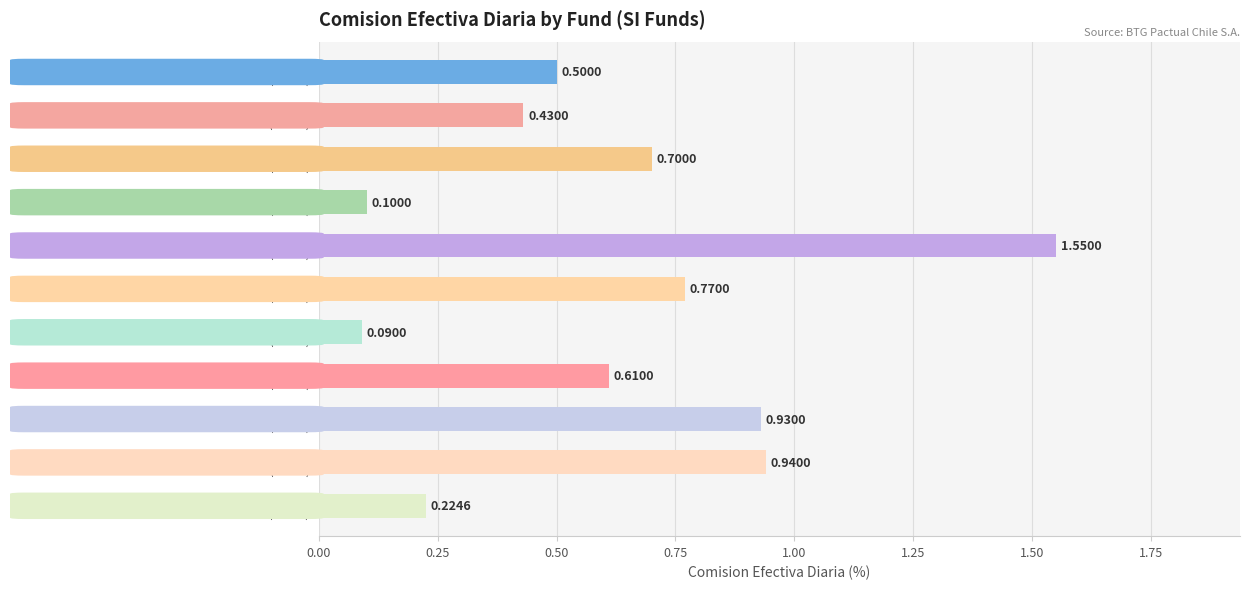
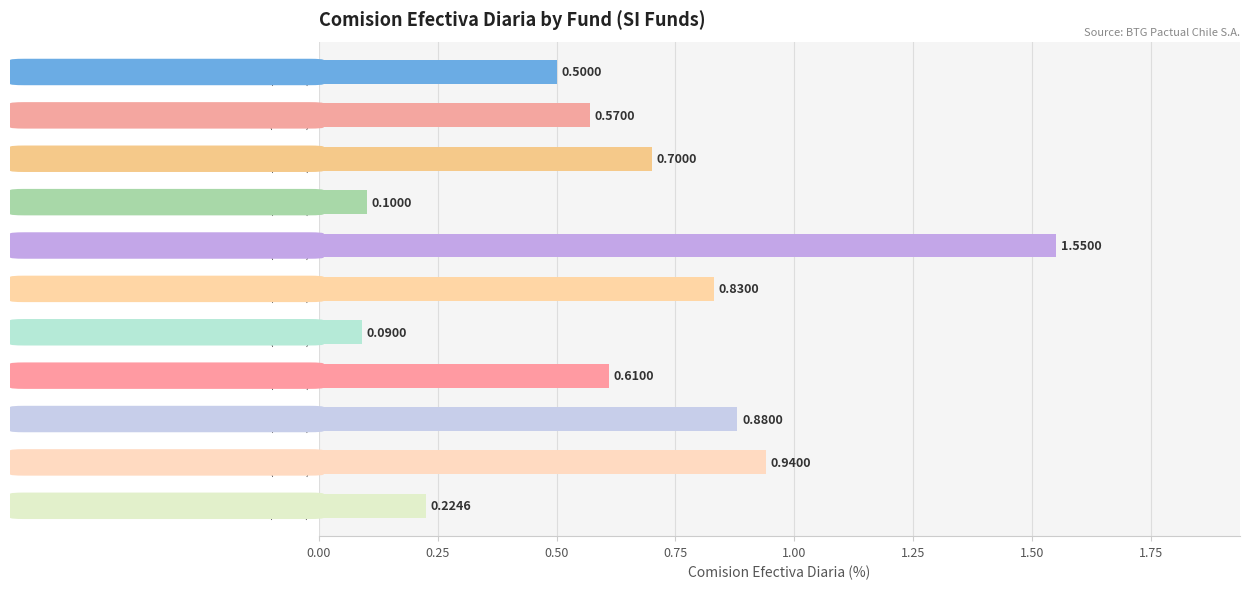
KKR (7179-K): 0.4300 -> 0.5700
NB CRXX (7271-0): 0.7700 -> 0.8300
DEUDA PRIV. (9571-0): 0.9300 -> 0.8800
